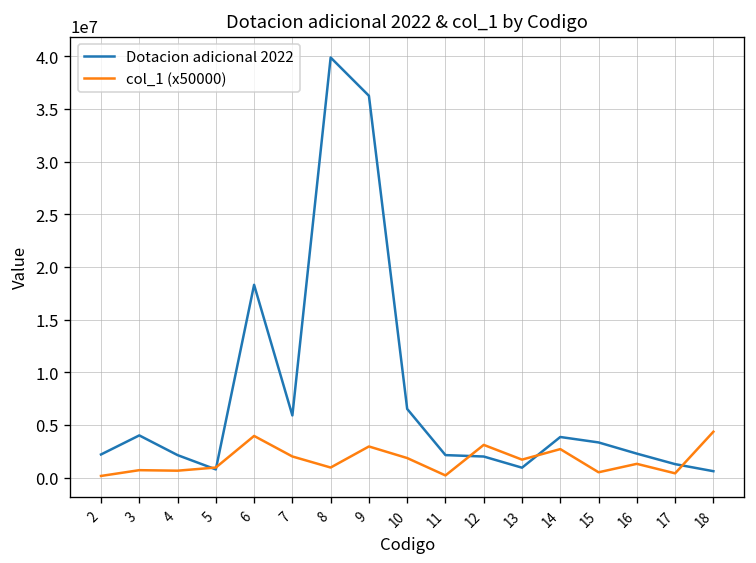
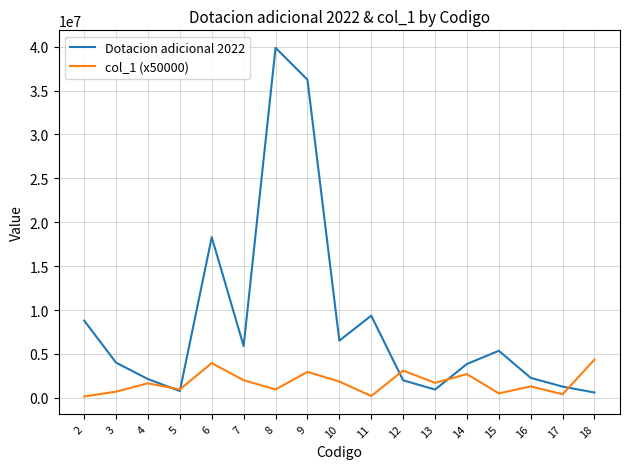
Dotacion adicional 2022, 2: 2000000 -> 9000000
col_1 (x50000), 4: 1000000 -> 2000000
Dotacion adicional 2022, 11: 2000000 -> 9000000
Dotacion adicional 2022, 15: 3000000 -> 5000000
